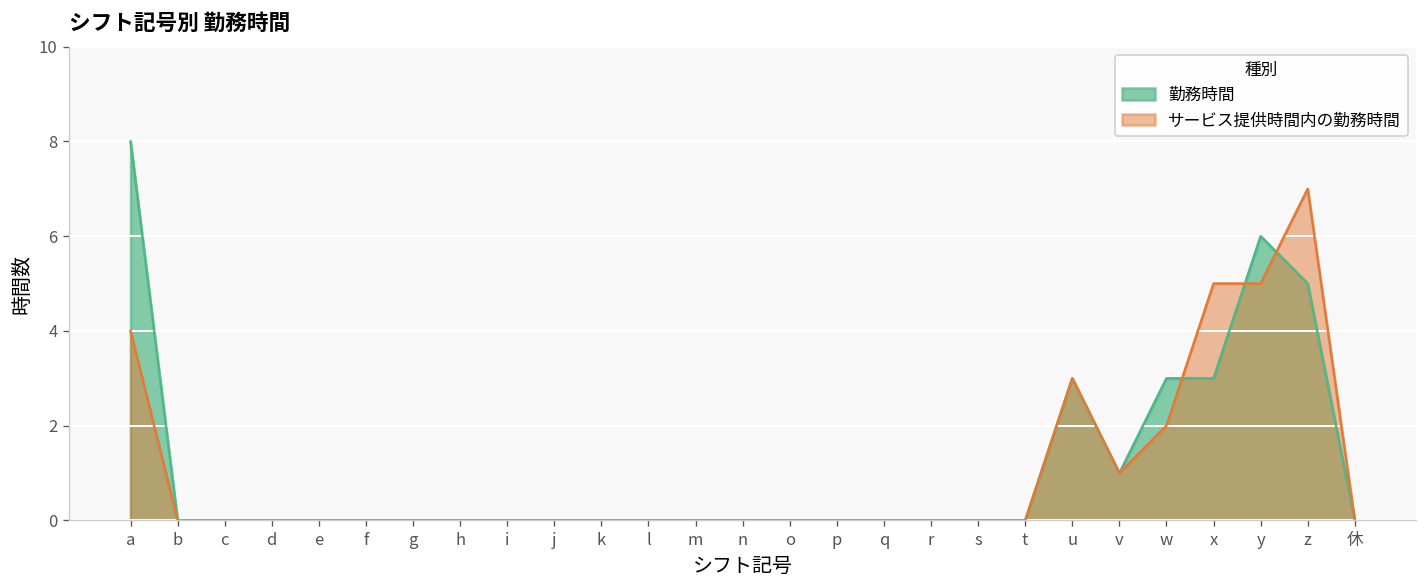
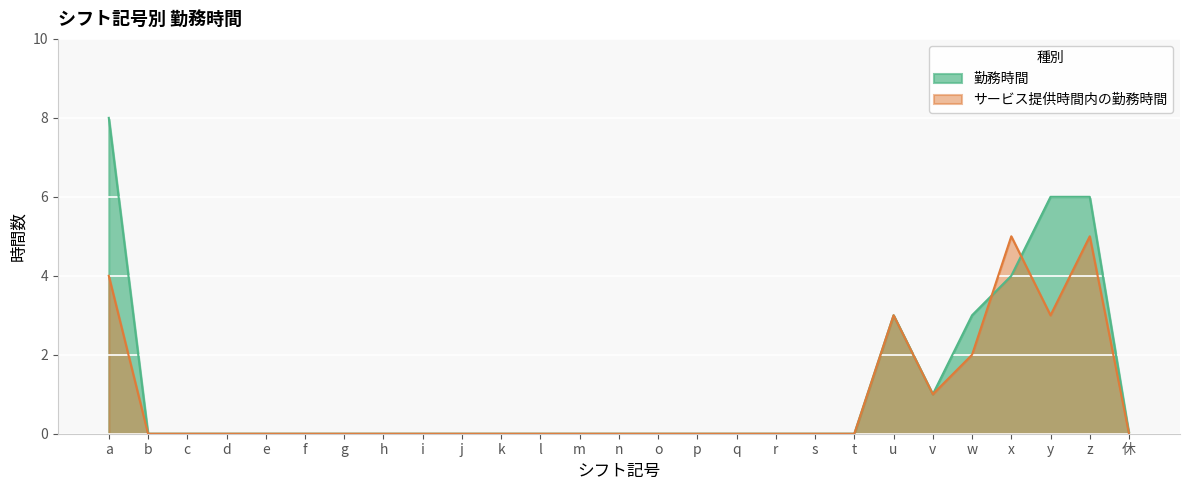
勤務時間, x: 3 -> 4
サービス提供時間内の勤務時間, y: 5 -> 3
勤務時間, z: 5 -> 6
サービス提供時間内の勤務時間, z: 7 -> 5
